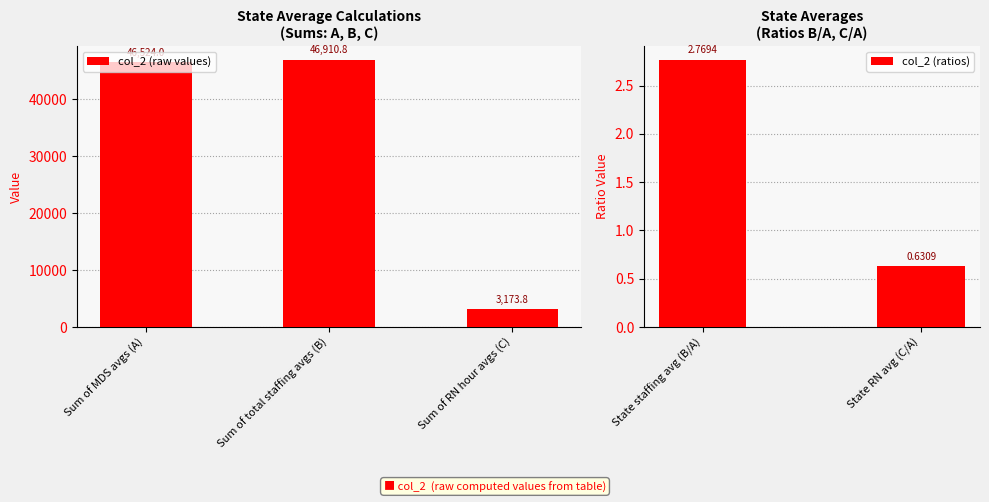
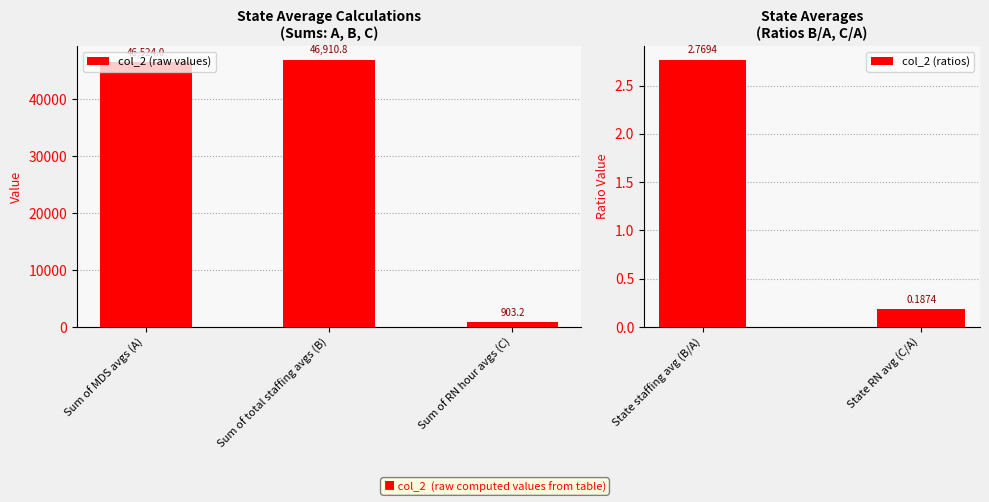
State Average Calculations (Sums: A, B, C), Sum of RN hour avgs (C): 3,173.8 -> 903.2
State Averages (Ratios B/A, C/A), State RN avg (C/A): 0.6309 -> 0.1874
